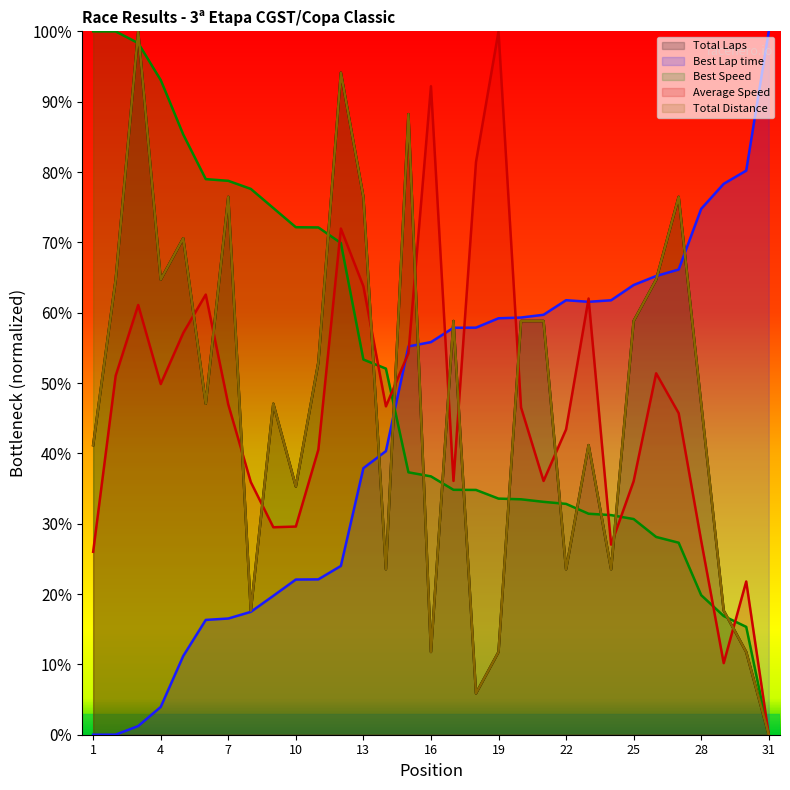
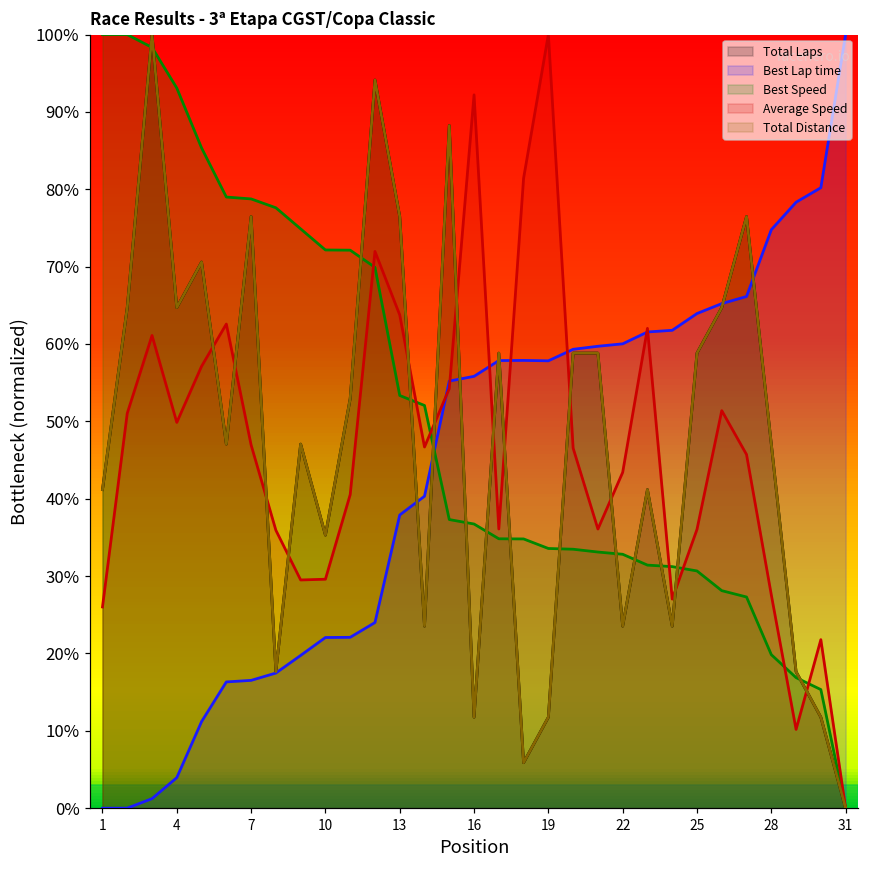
Best Lap time, 19: 59% -> 58%
Best Lap time, 22: 62% -> 60%
